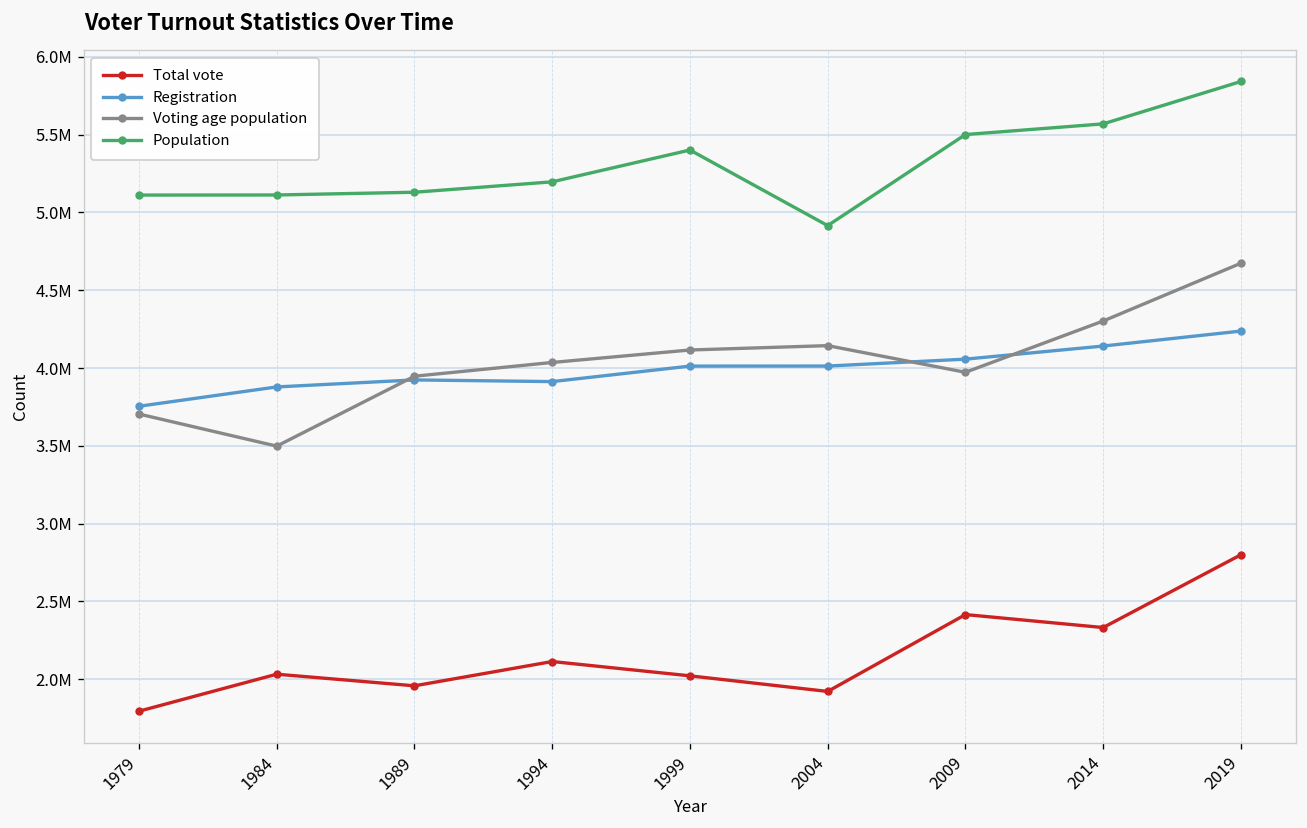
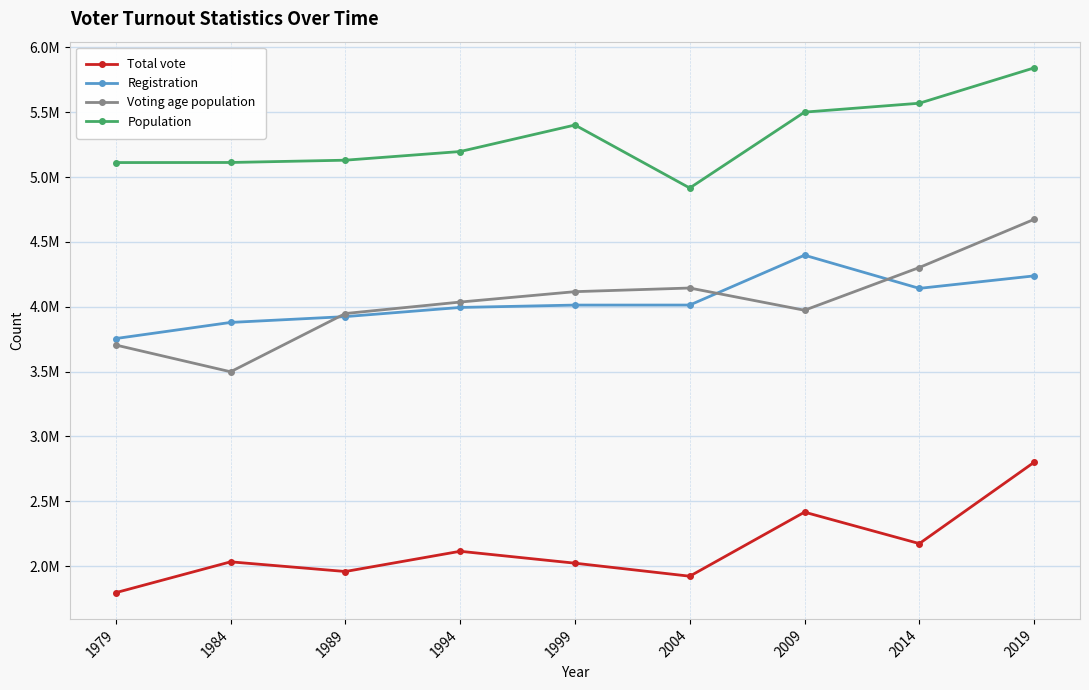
Registration, 1994: 3910000 -> 3990000
Registration, 2009: 4060000 -> 4400000
Total vote, 2014: 2330000 -> 2170000
